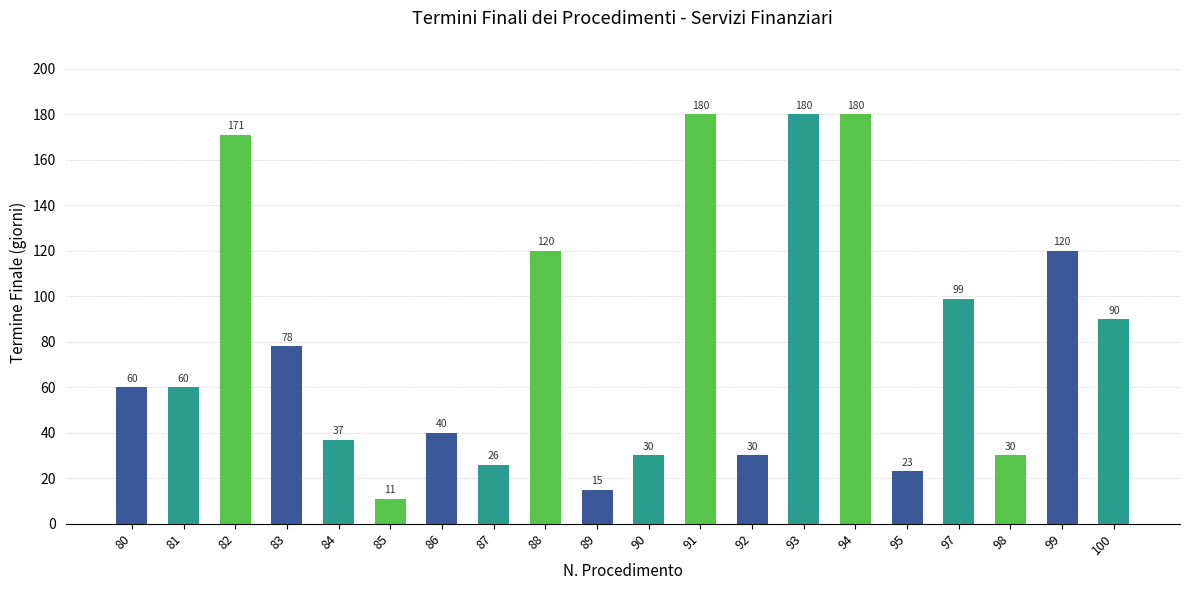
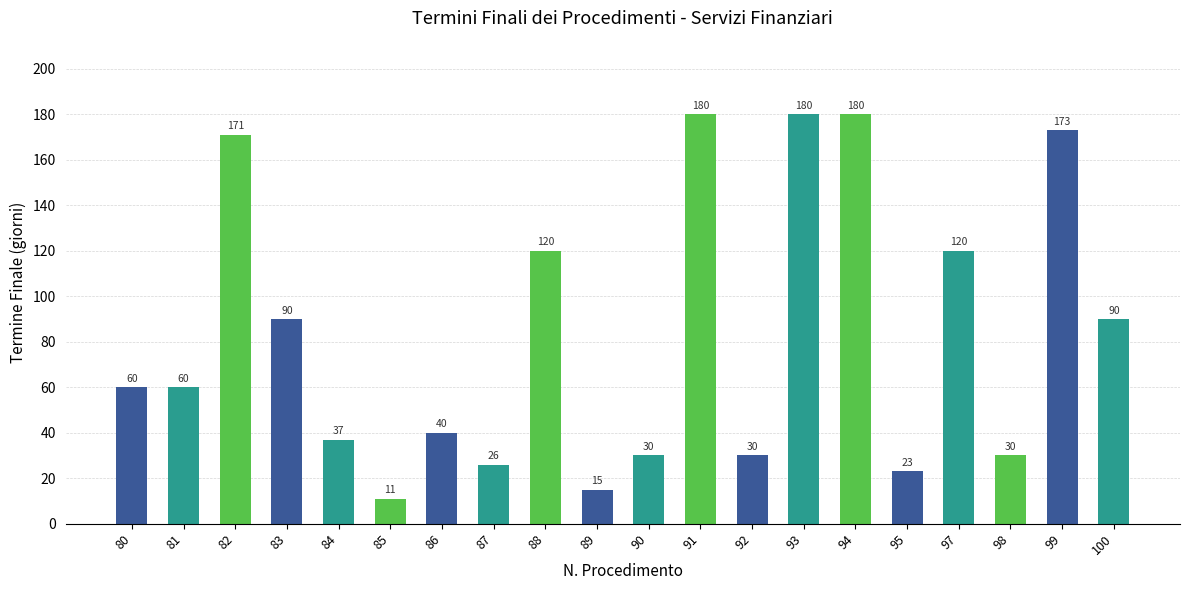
83: 78 -> 90
97: 99 -> 120
99: 120 -> 173
